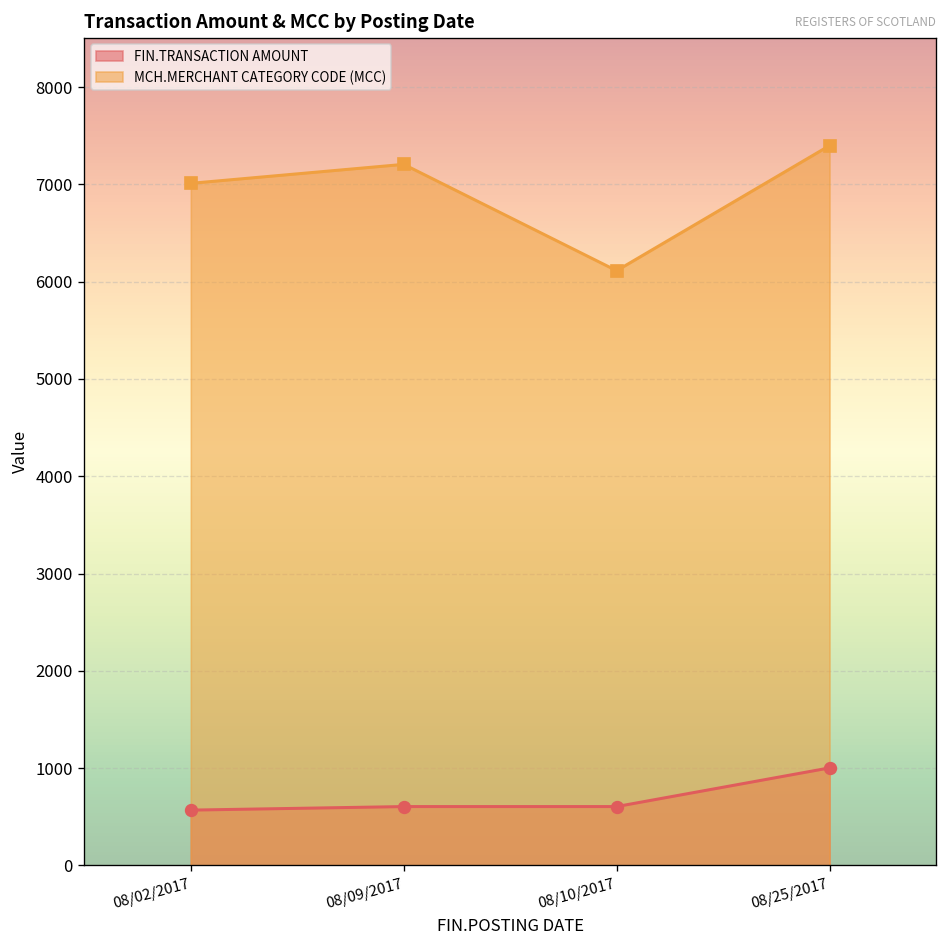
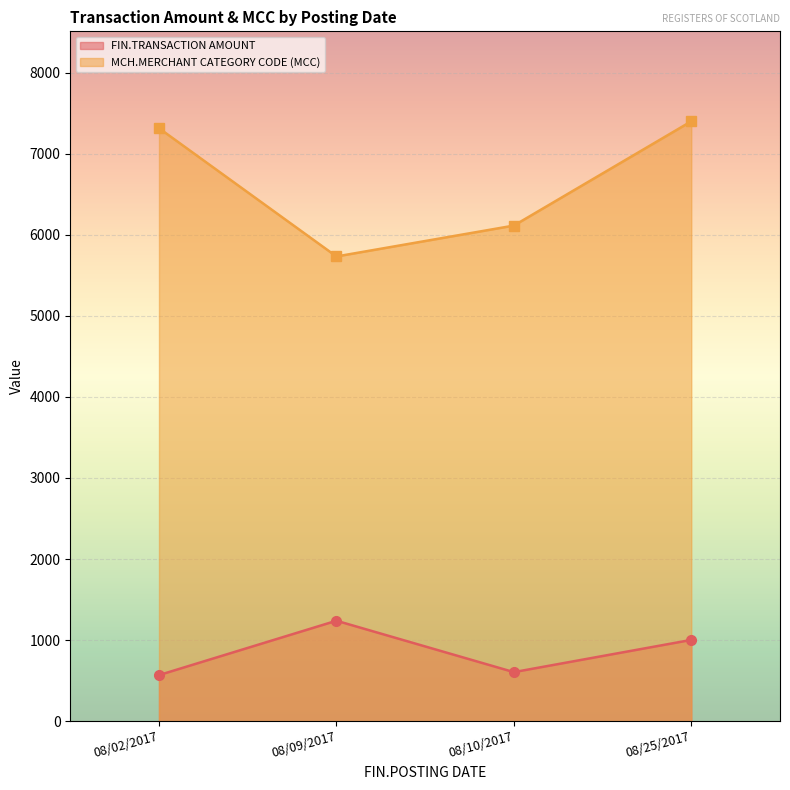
MCH.MERCHANT CATEGORY CODE (MCC), 08/02/2017: 7000 -> 7300
FIN.TRANSACTION AMOUNT, 08/09/2017: 600 -> 1200
MCH.MERCHANT CATEGORY CODE (MCC), 08/09/2017: 7200 -> 5700
